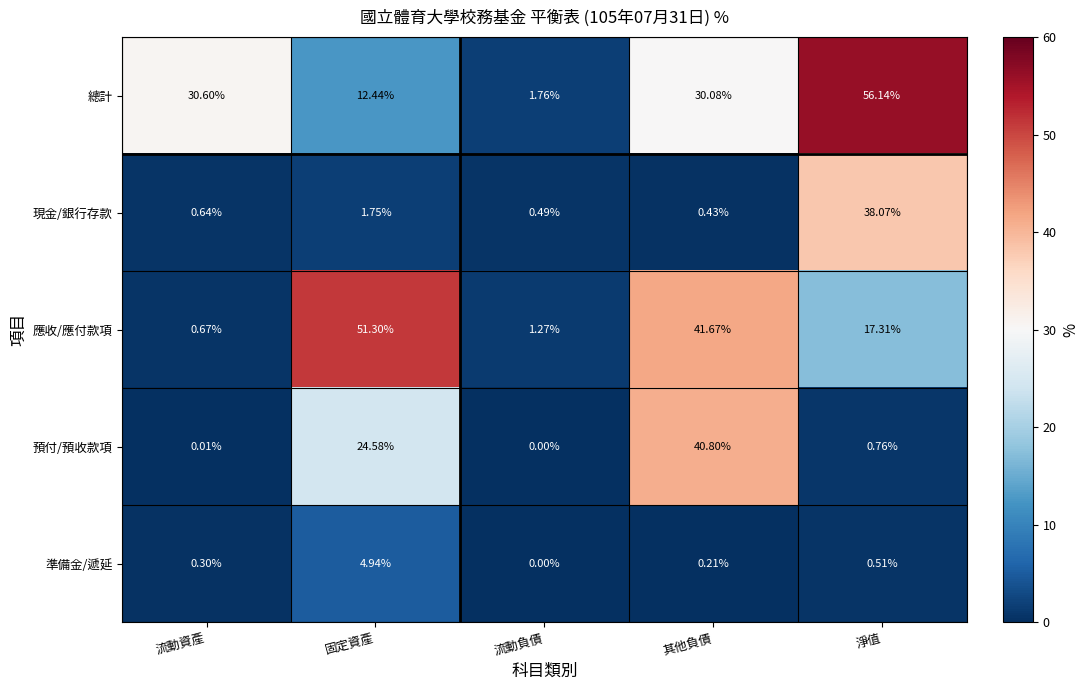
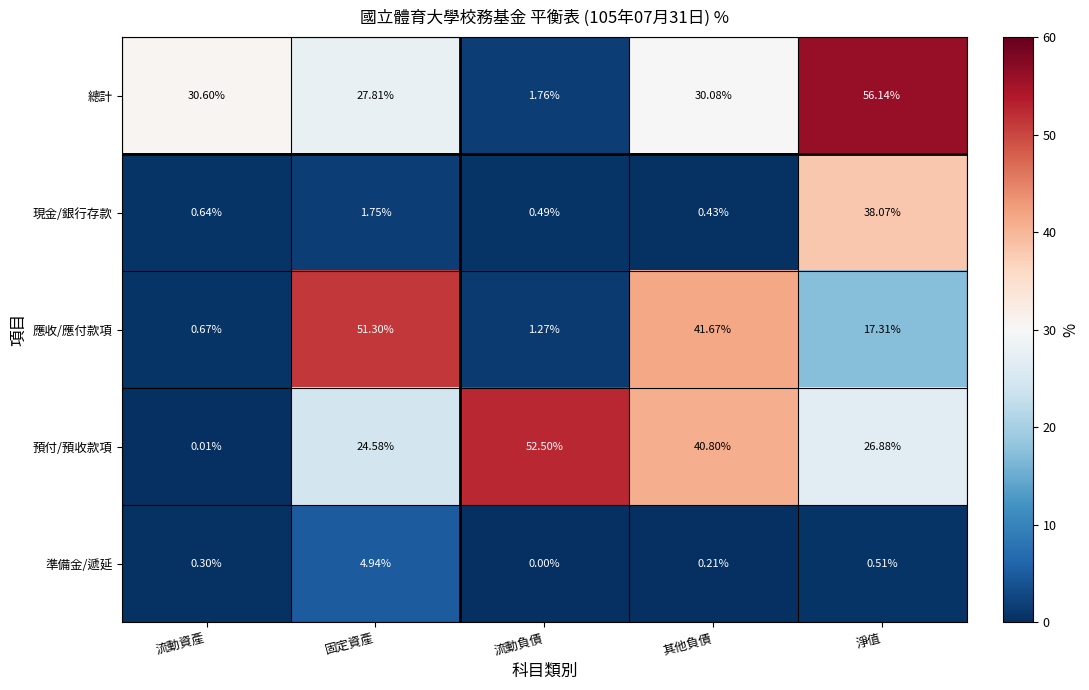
總計, 固定資產: 12.44% -> 27.81%
預付/預收款項, 流動負債: 0.00% -> 52.50%
預付/預收款項, 淨值: 0.76% -> 26.88%
